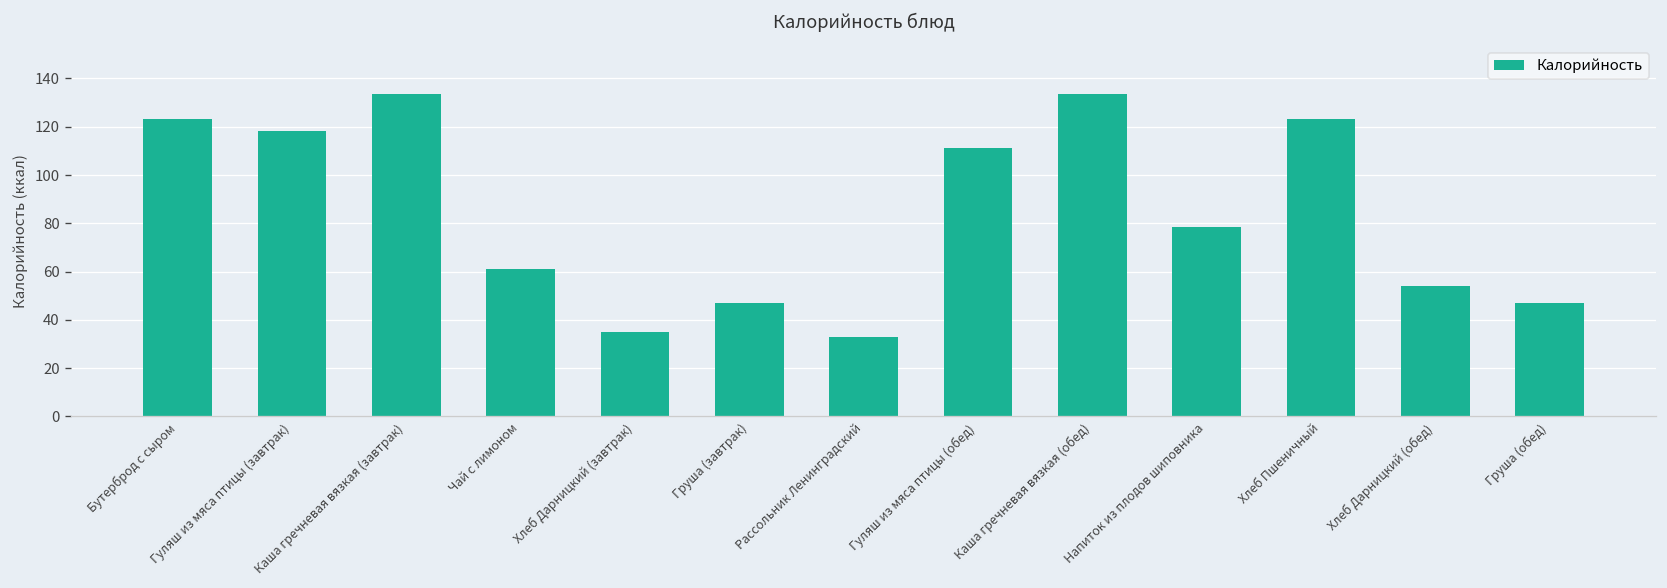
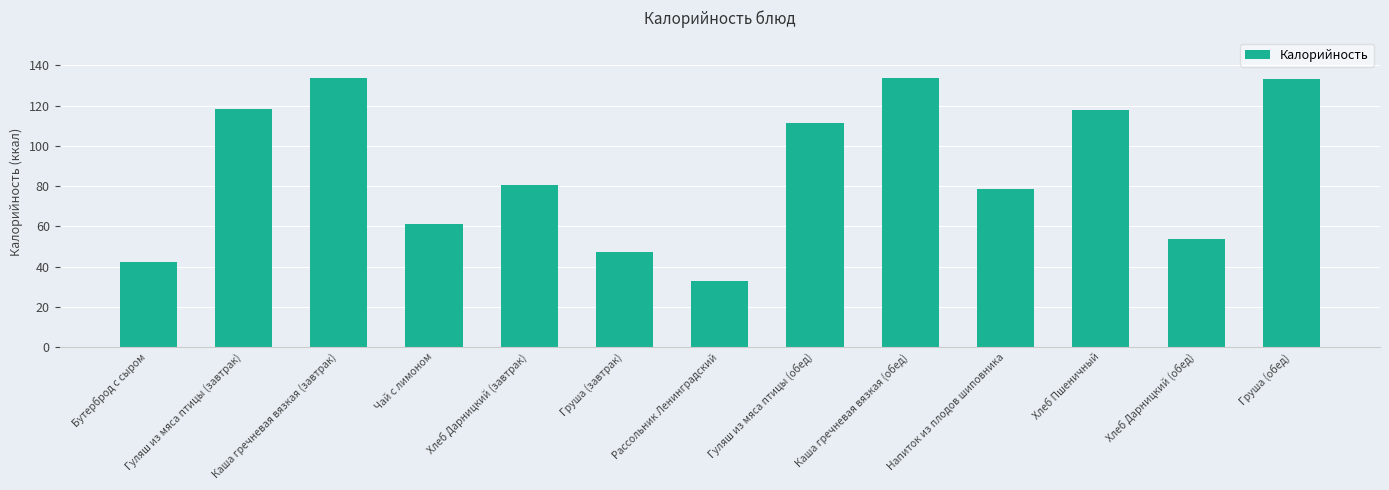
Бутерброд с сыром: 123 -> 42
Хлеб Дарницкий (завтрак): 35 -> 81
Хлеб Пшеничный: 123 -> 118
Груша (обед): 47 -> 133
